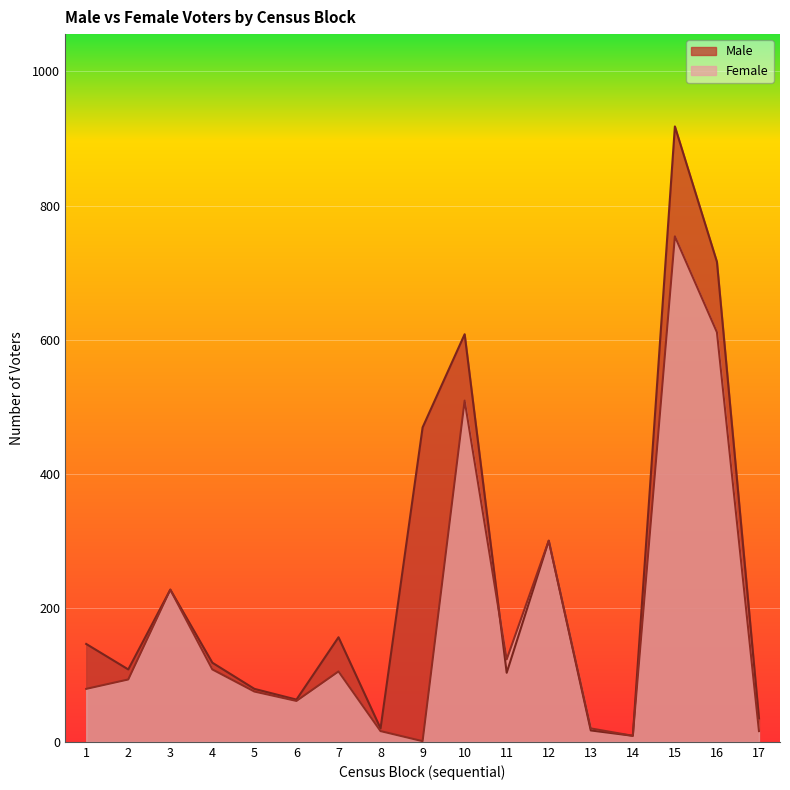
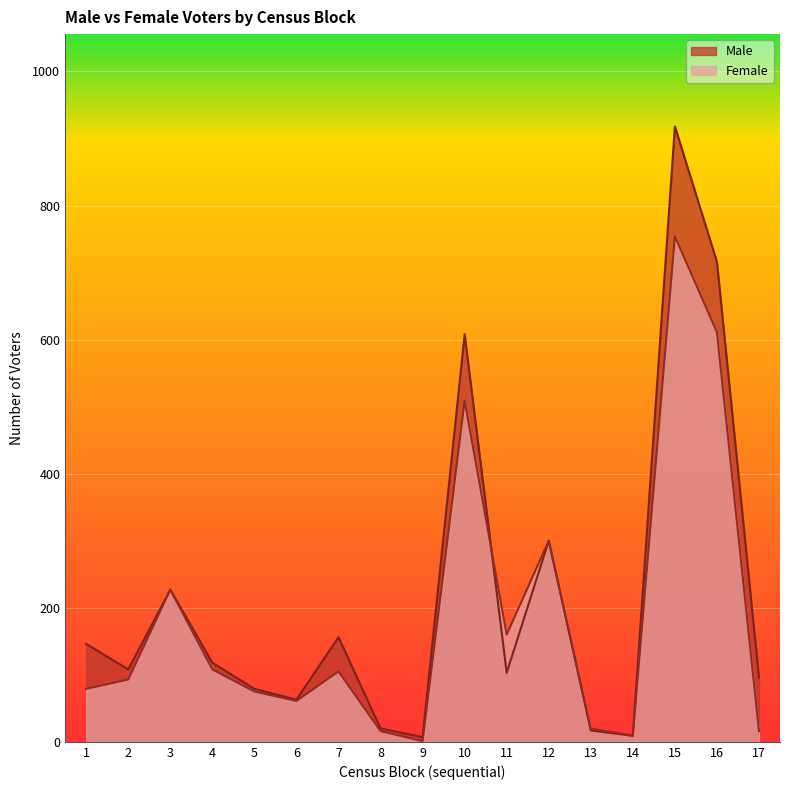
Male, 9: 470 -> 10
Female, 11: 120 -> 160
Male, 17: 40 -> 100
